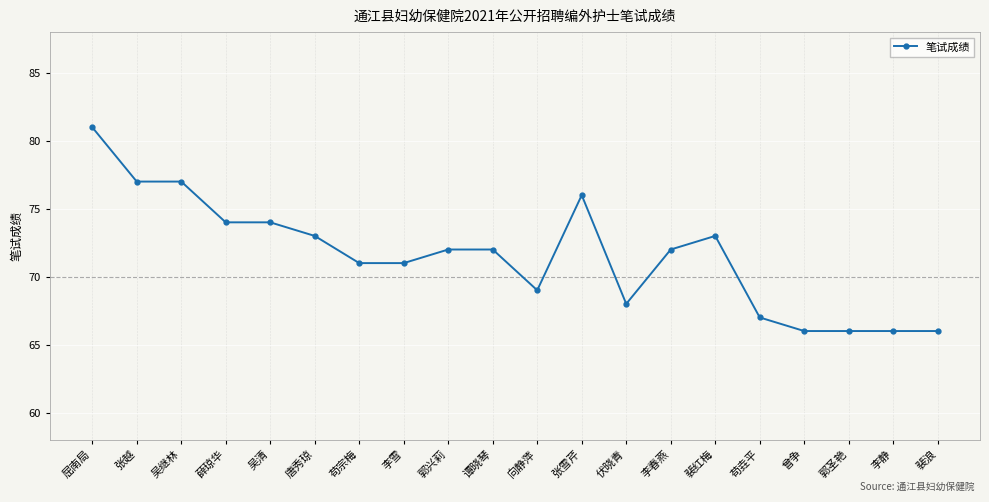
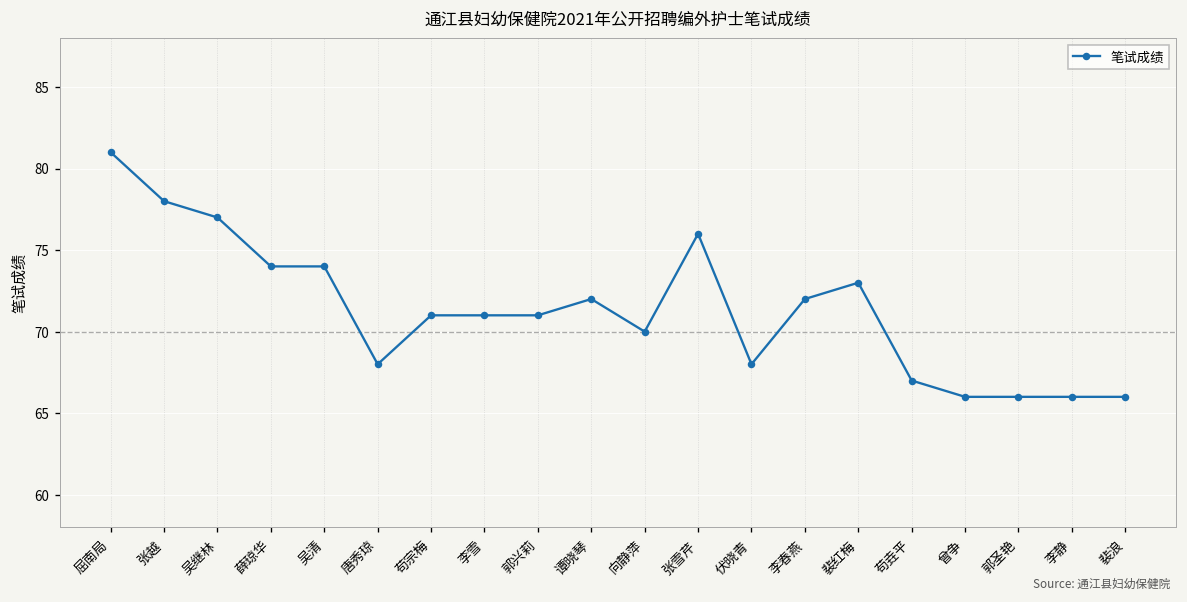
张越: 77 -> 78
唐秀琼: 73 -> 68
郭兴莉: 72 -> 71
向静萍: 69 -> 70
